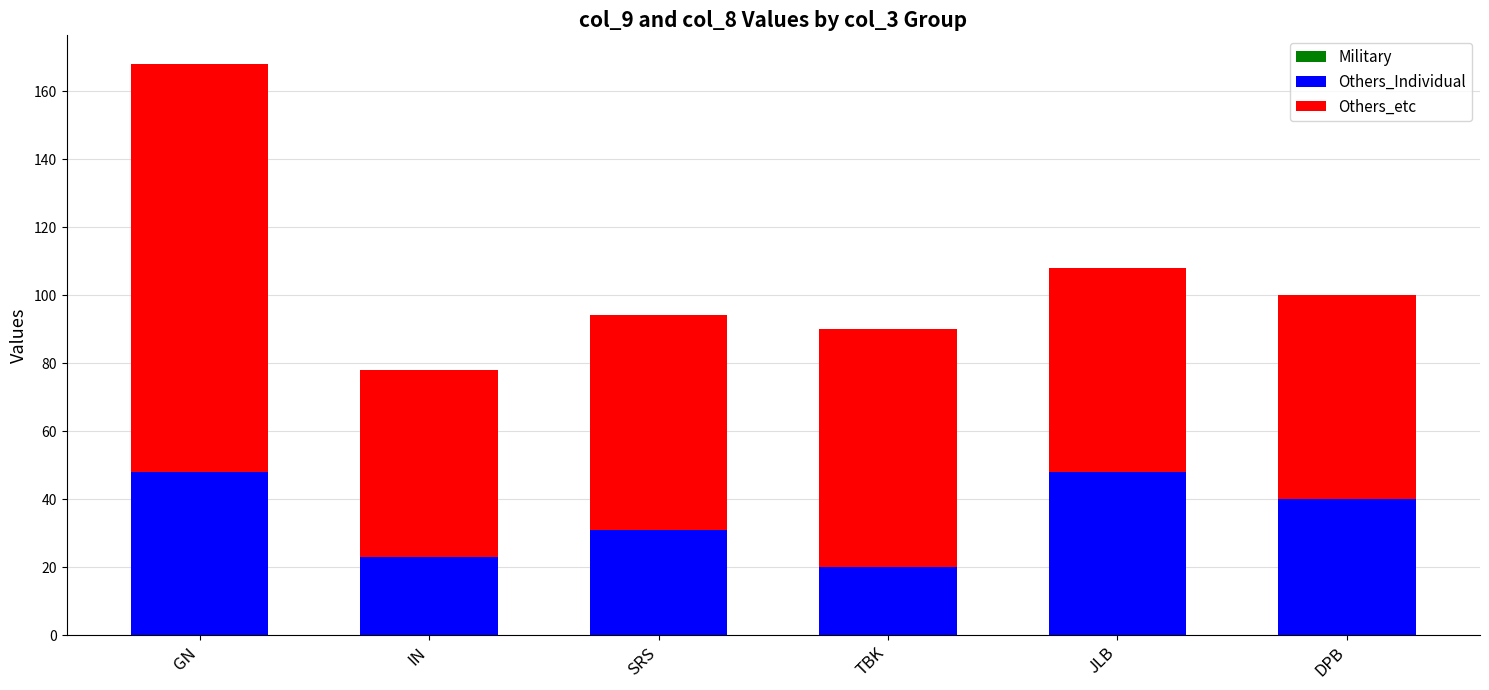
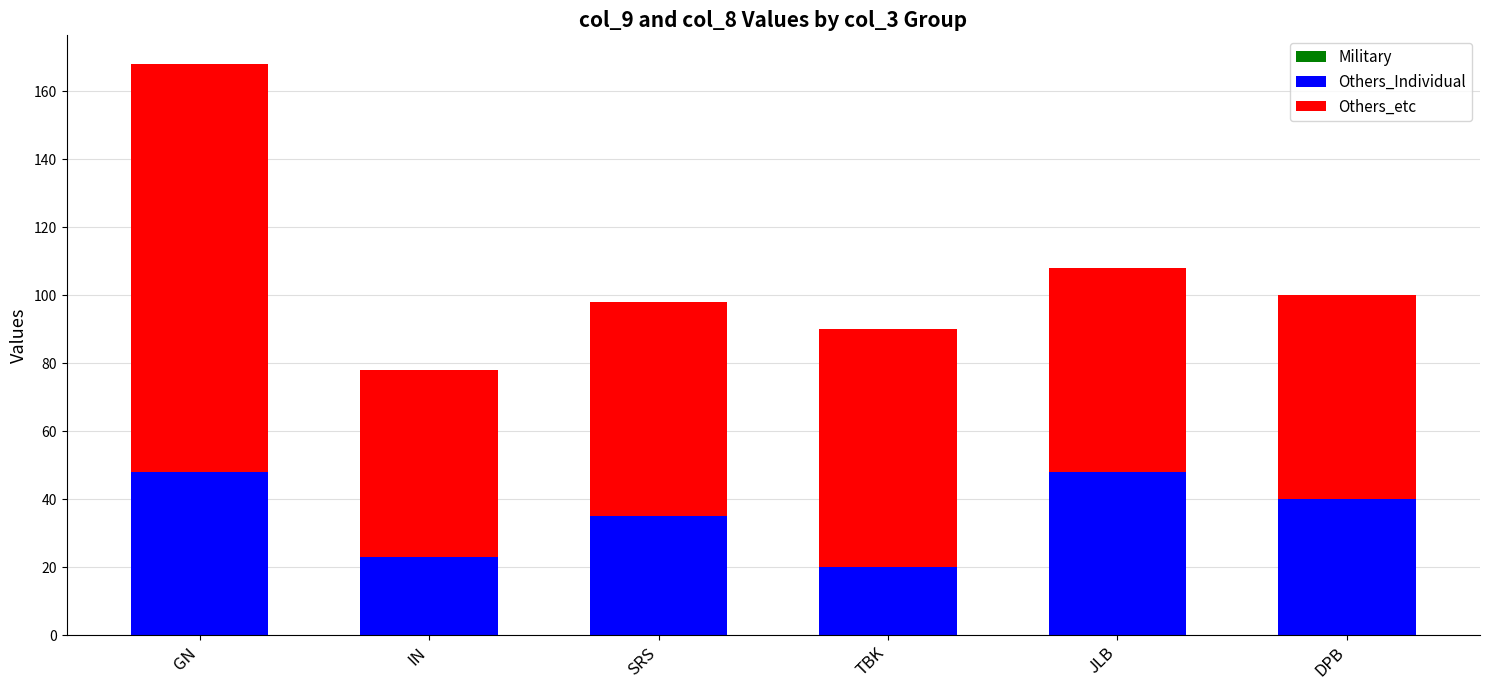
Others_Individual, SRS: 31 -> 35
